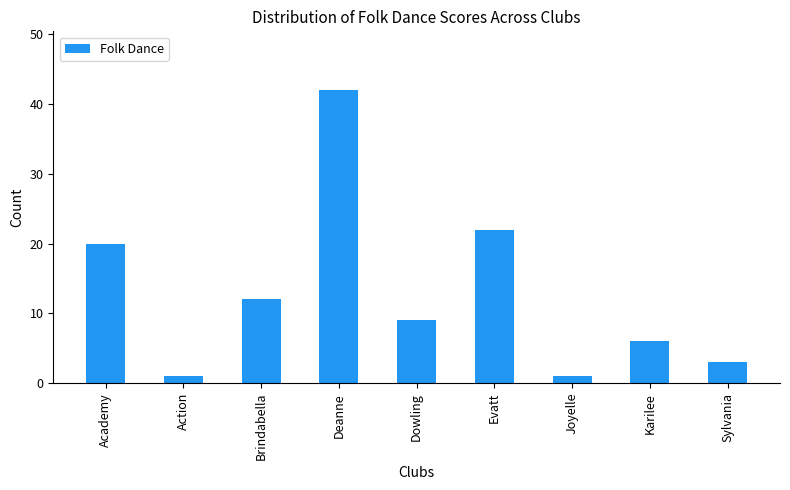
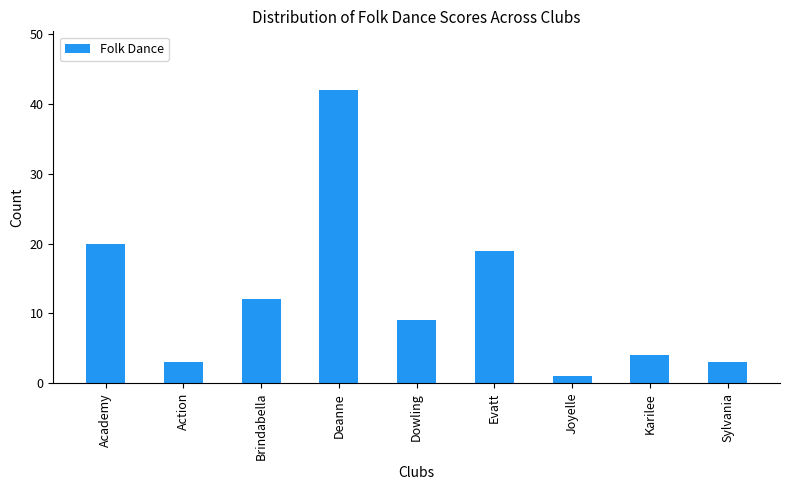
Action: 1 -> 3
Evatt: 22 -> 19
Karilee: 6 -> 4
